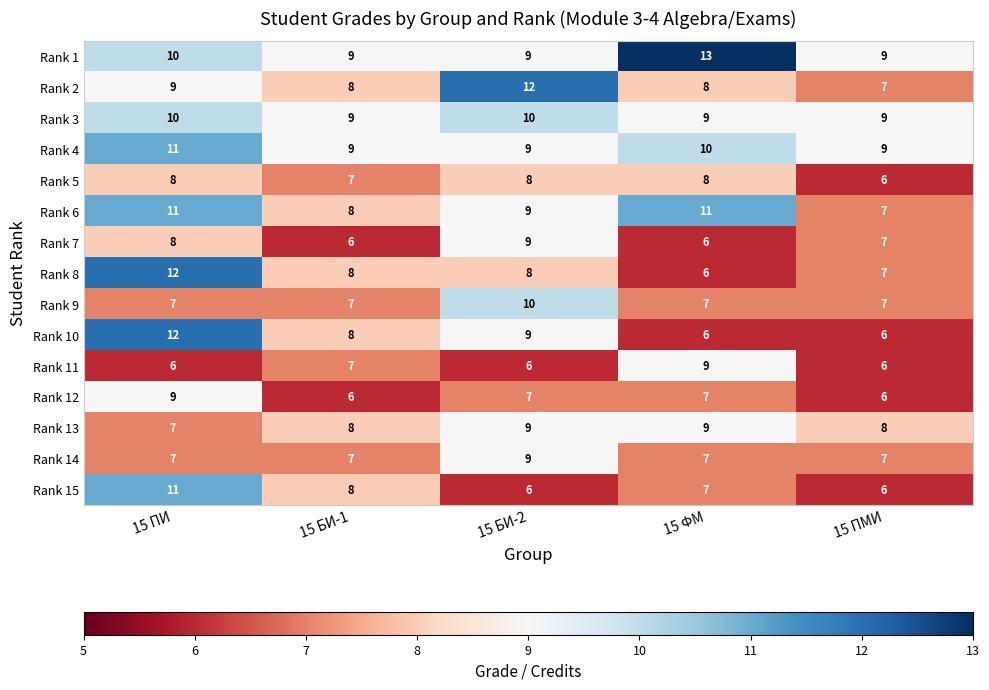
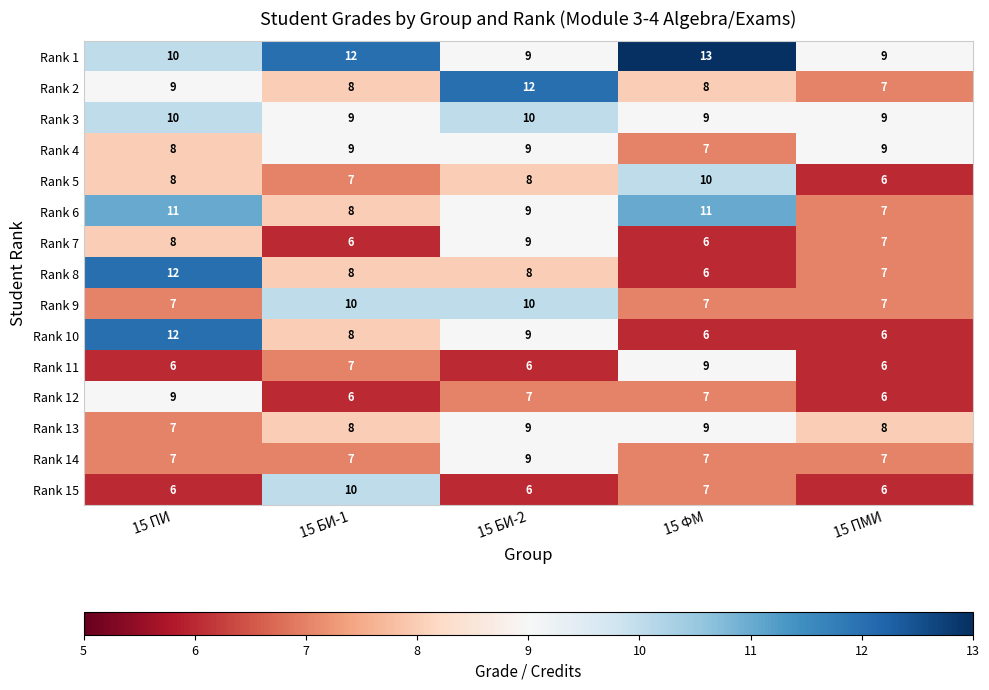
Rank 1, 15 БИ-1: 9 -> 12
Rank 4, 15 ПИ: 11 -> 8
Rank 4, 15 ФМ: 10 -> 7
Rank 5, 15 ФМ: 8 -> 10
Rank 9, 15 БИ-1: 7 -> 10
Rank 15, 15 ПИ: 11 -> 6
Rank 15, 15 БИ-1: 8 -> 10
